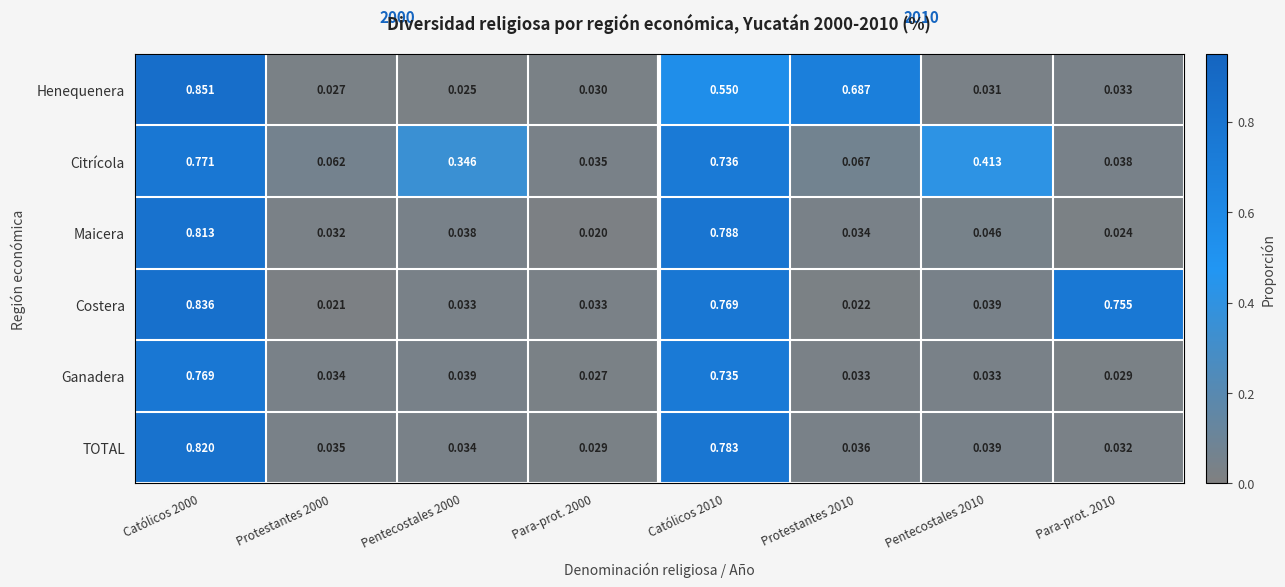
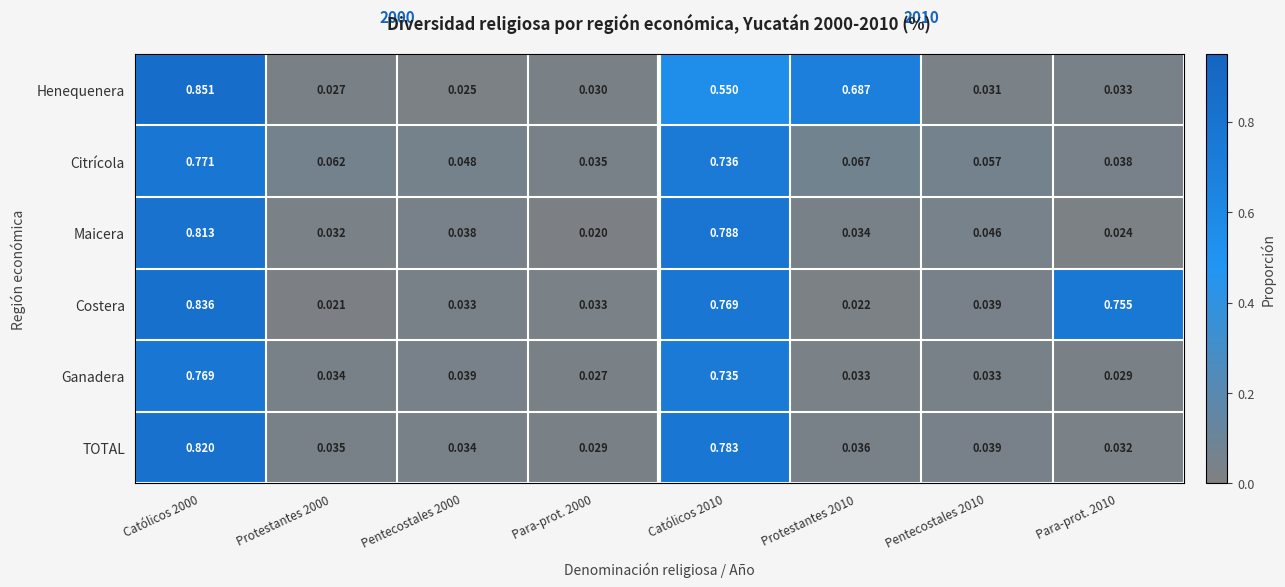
Citrícola, Pentecostales 2000: 0.346 -> 0.048
Citrícola, Pentecostales 2010: 0.413 -> 0.057
